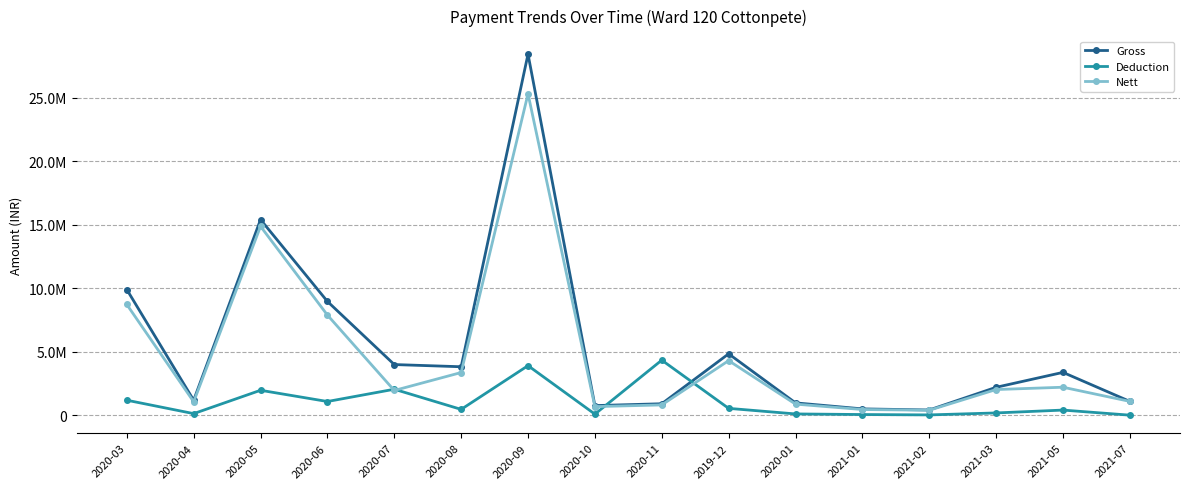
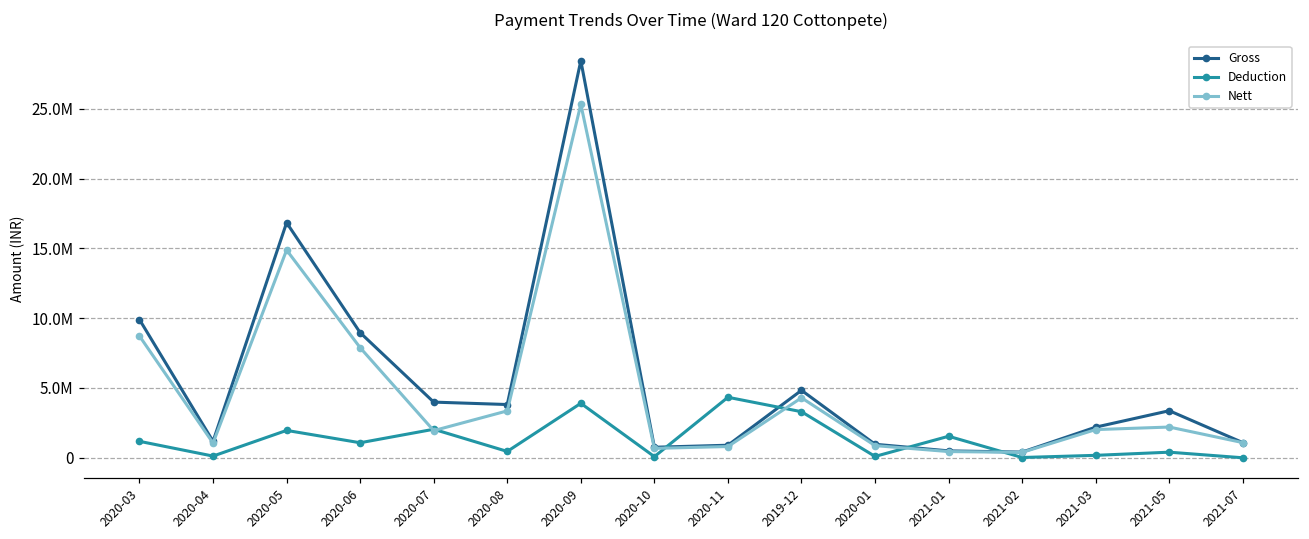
Gross, 2020-05: 15400000 -> 16800000
Deduction, 2019-12: 500000 -> 3300000
Deduction, 2021-01: 0 -> 1500000
